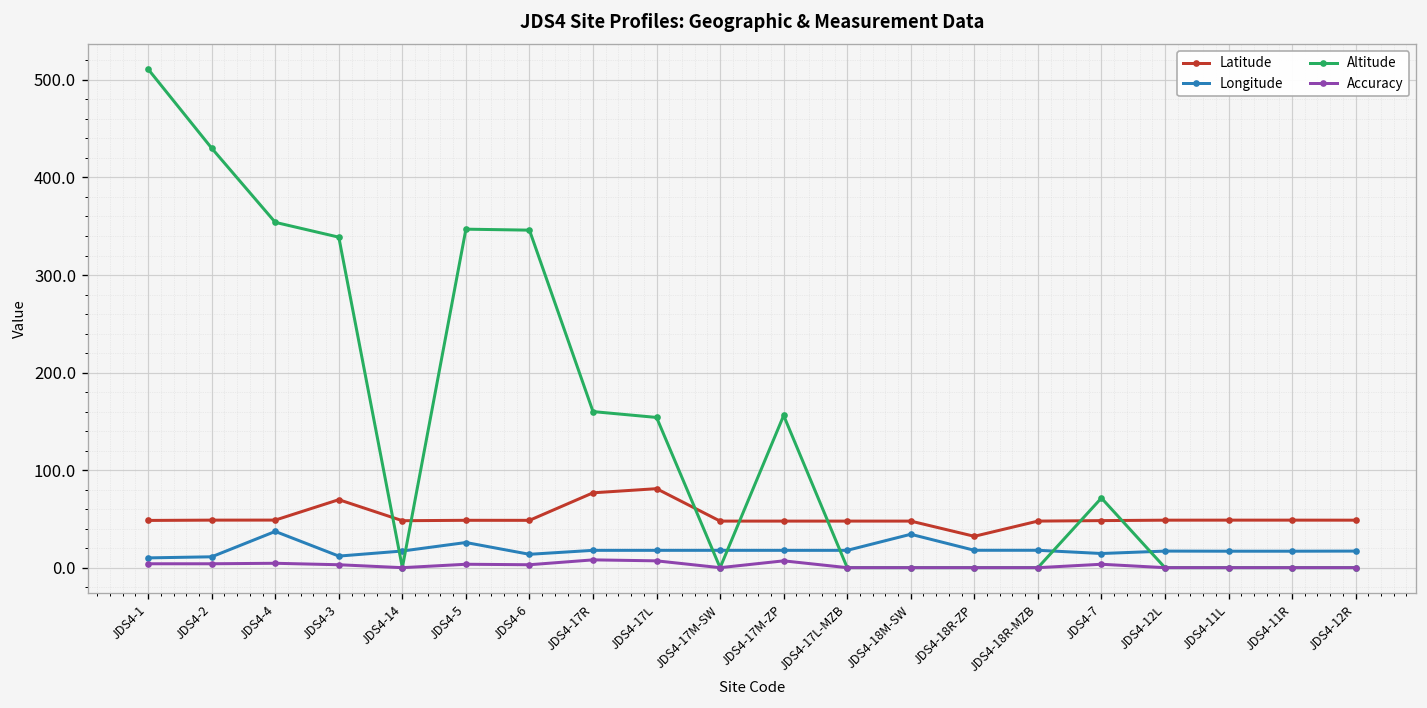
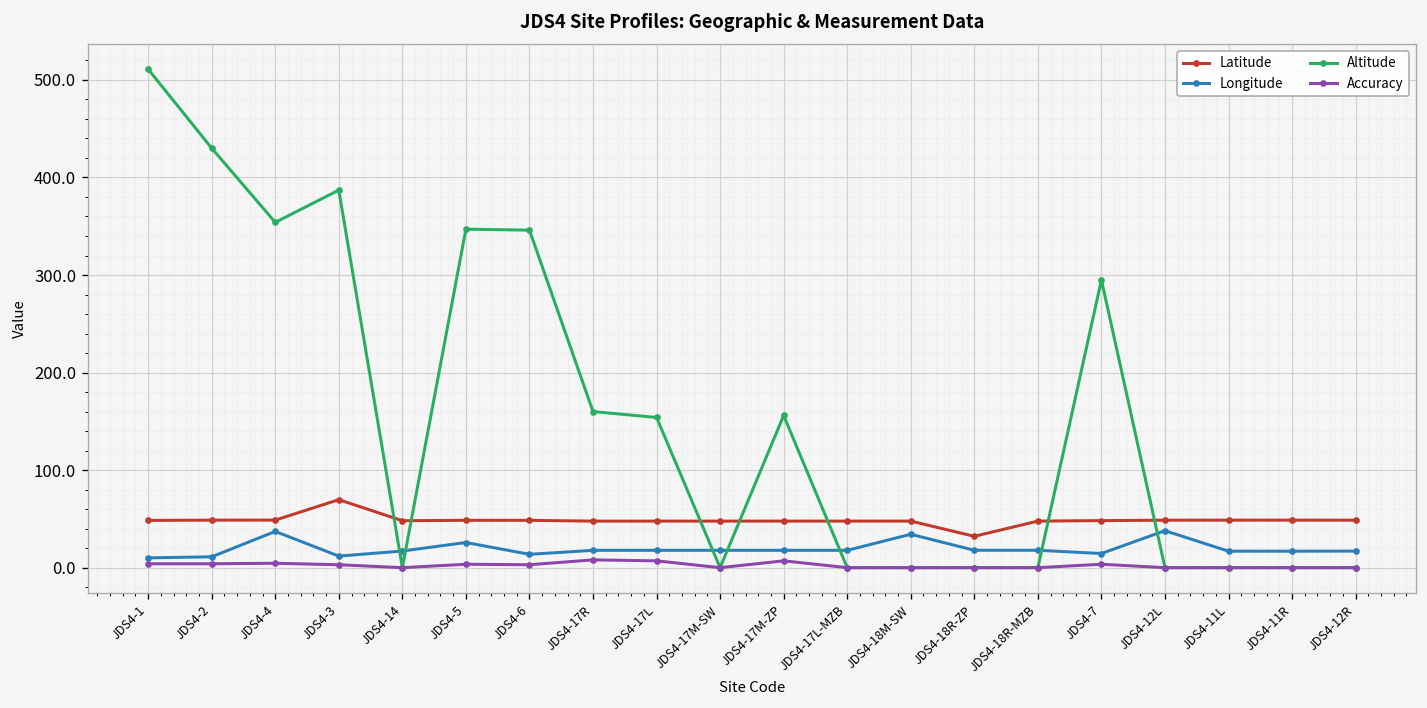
Altitude, JDS4-3: 340 -> 390
Latitude, JDS4-17R: 80 -> 50
Latitude, JDS4-17L: 80 -> 50
Altitude, JDS4-7: 70 -> 300
Longitude, JDS4-12L: 20 -> 40
